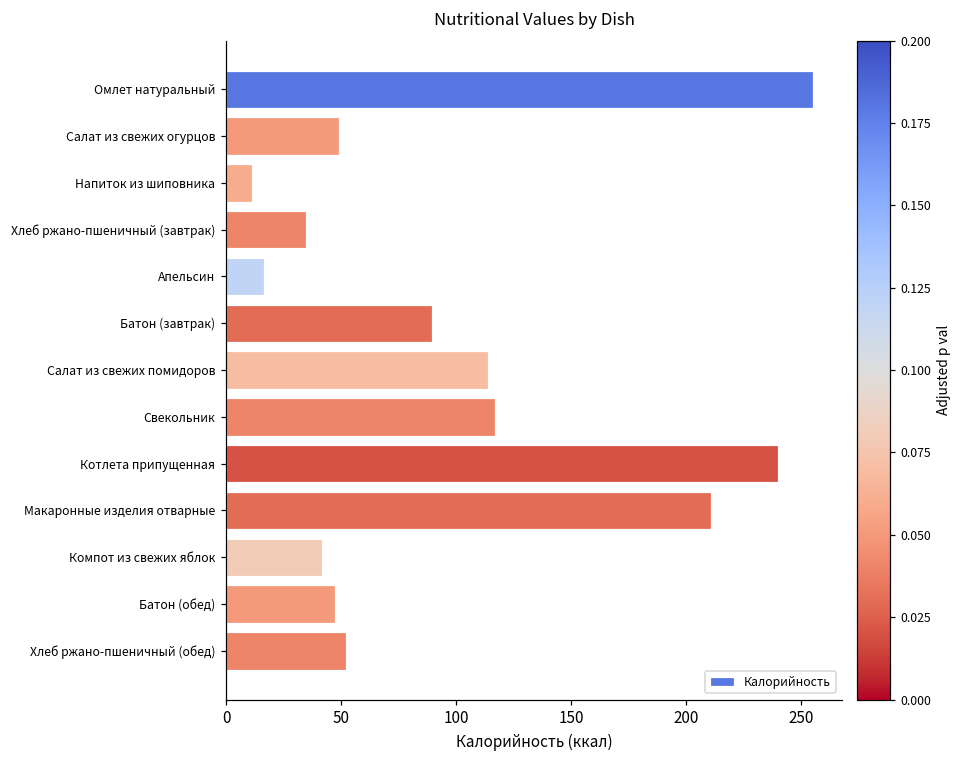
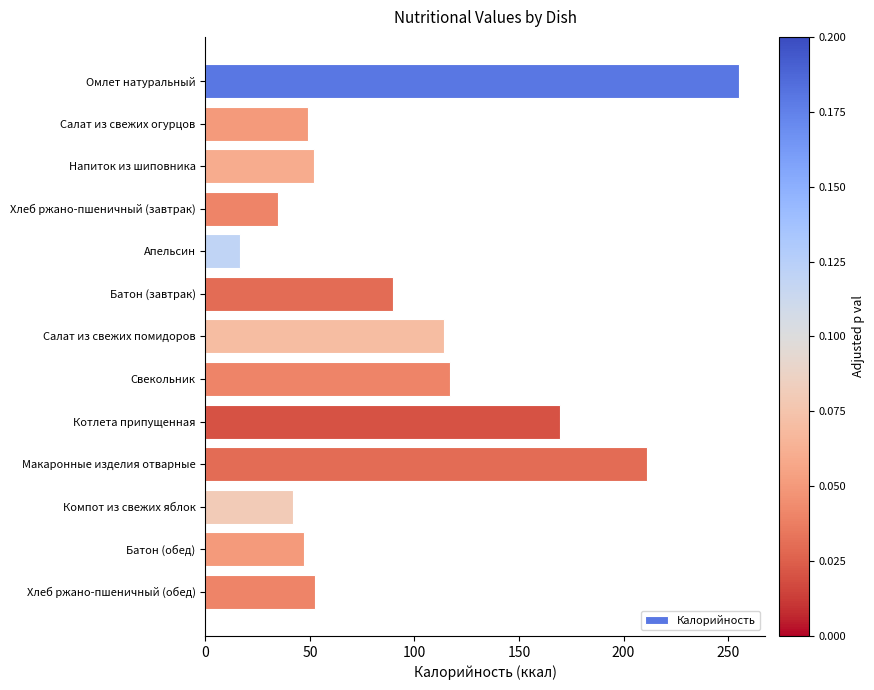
Напиток из шиповника: 11 -> 52
Котлета припущенная: 240 -> 170
